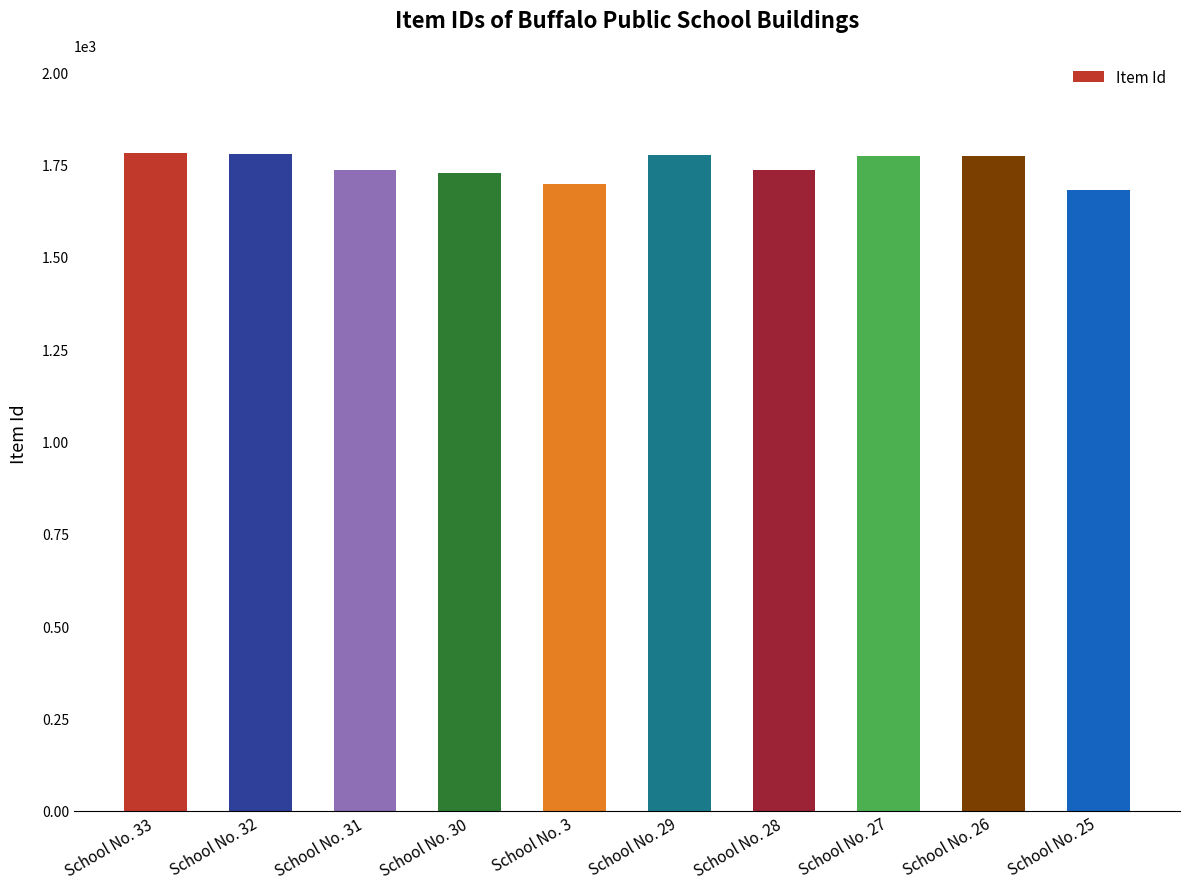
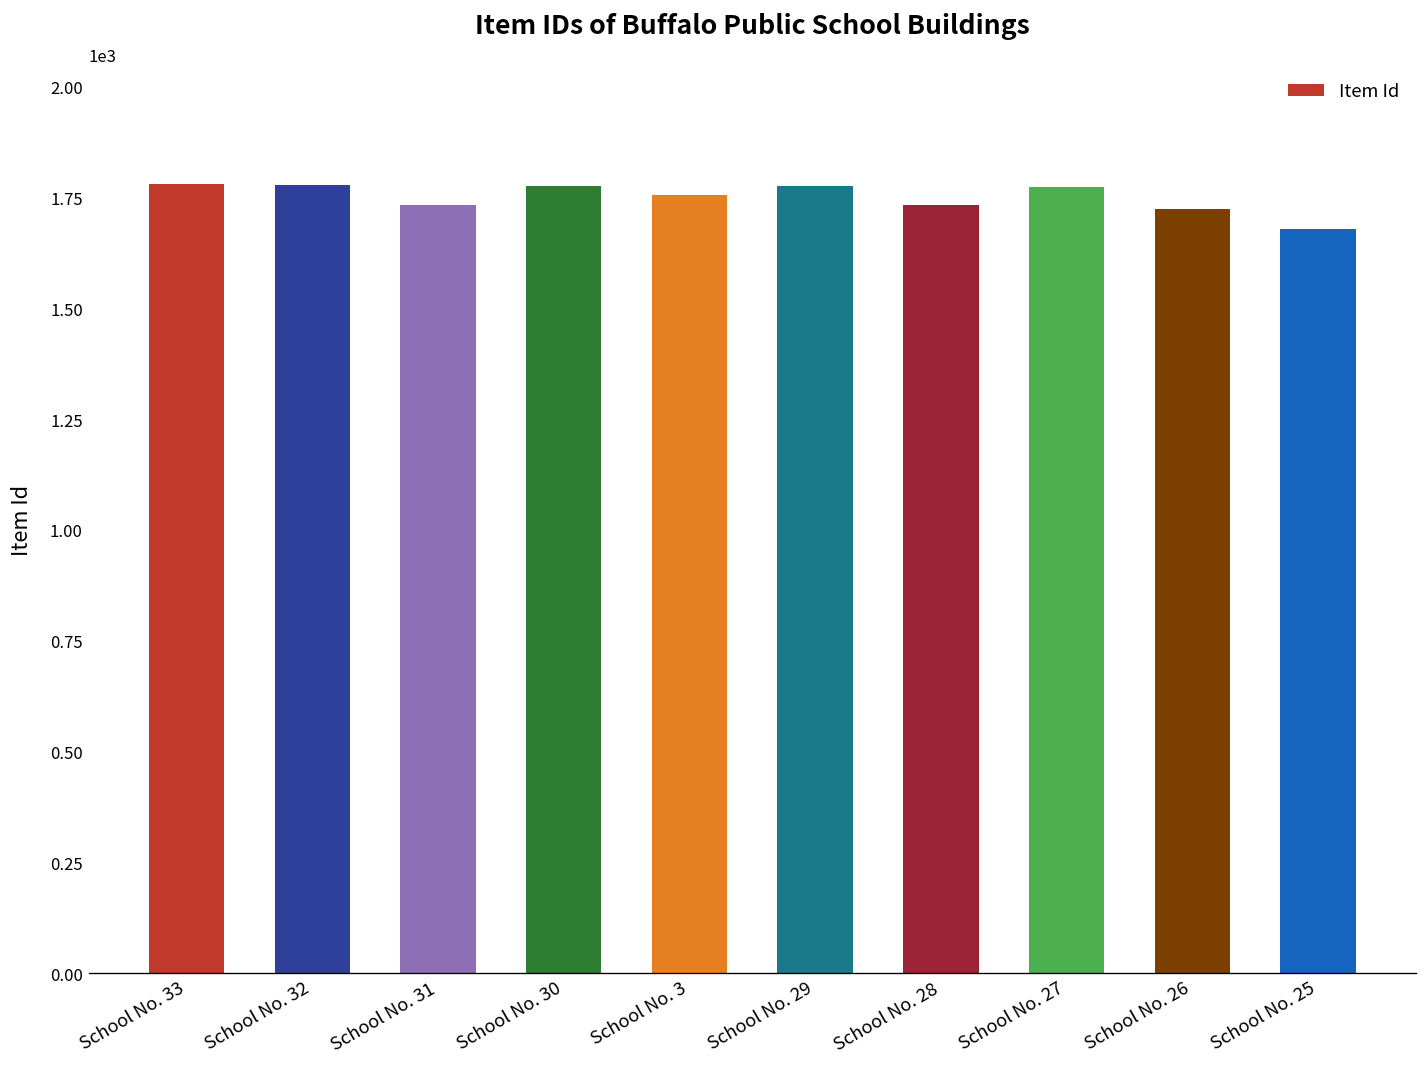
School No. 30: 1730 -> 1780
School No. 3: 1700 -> 1760
School No. 26: 1770 -> 1730
